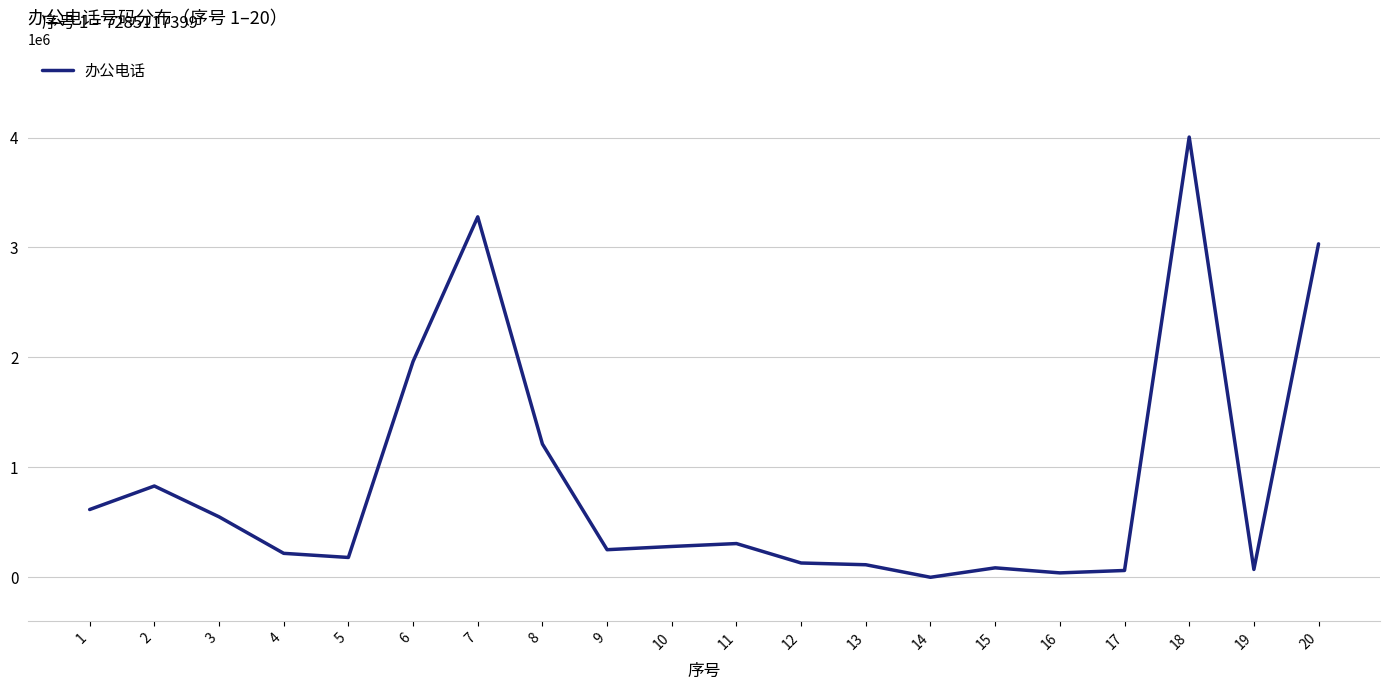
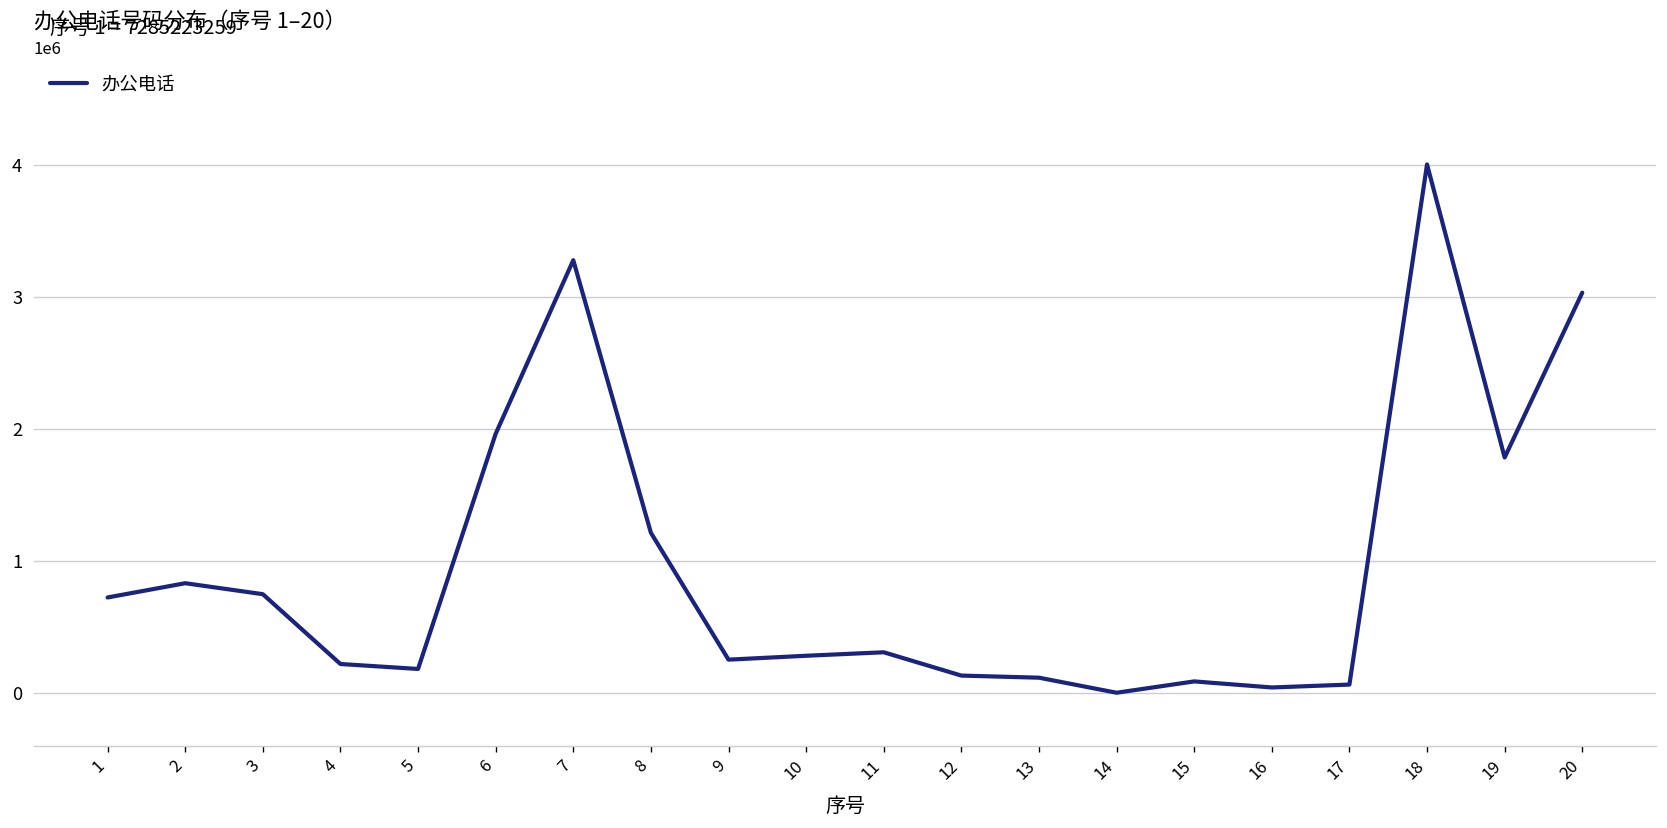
1: 7285117399 -> 7285223259
3: 550000 -> 750000
19: 70000 -> 1780000
